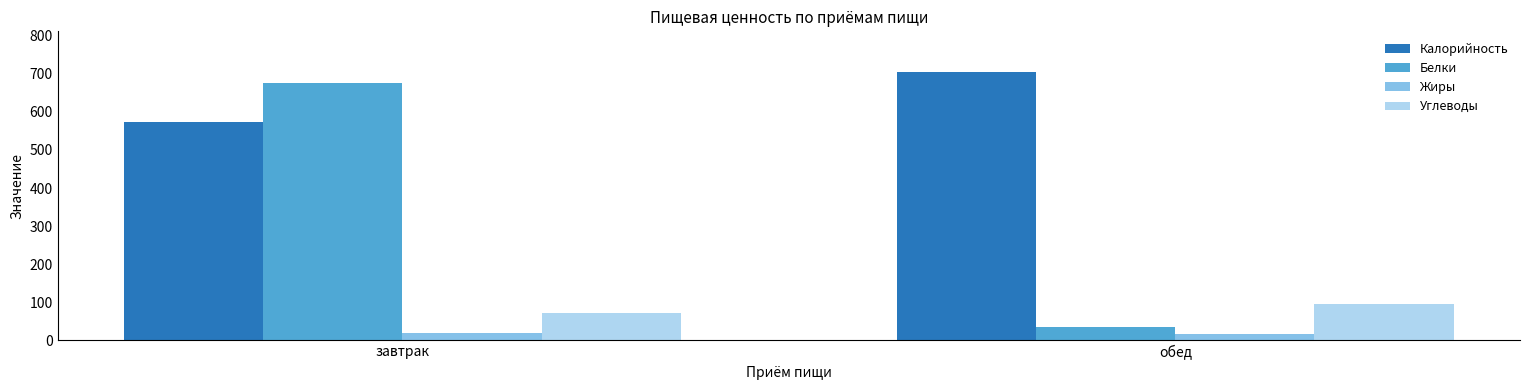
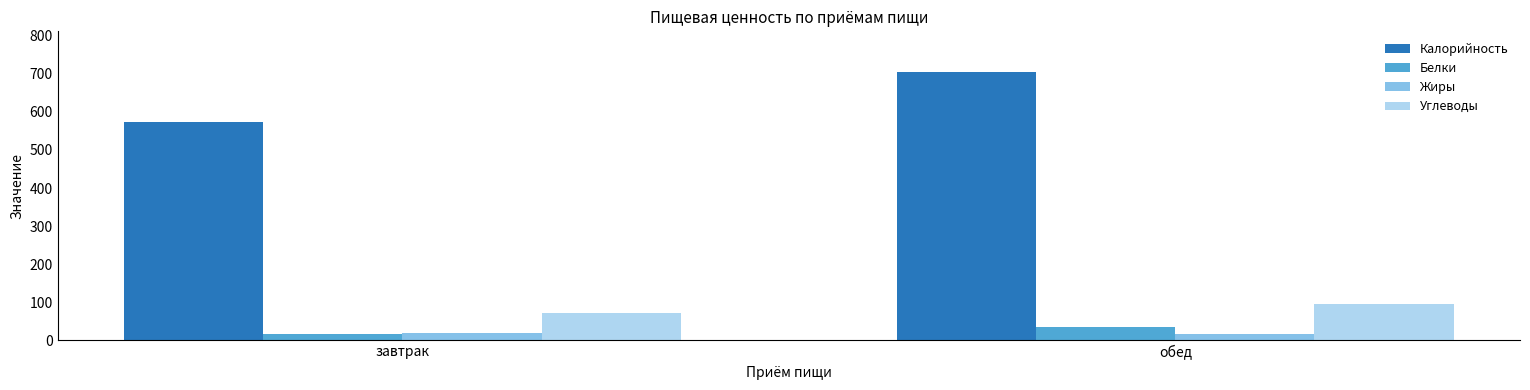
Белки, завтрак: 680 -> 20
